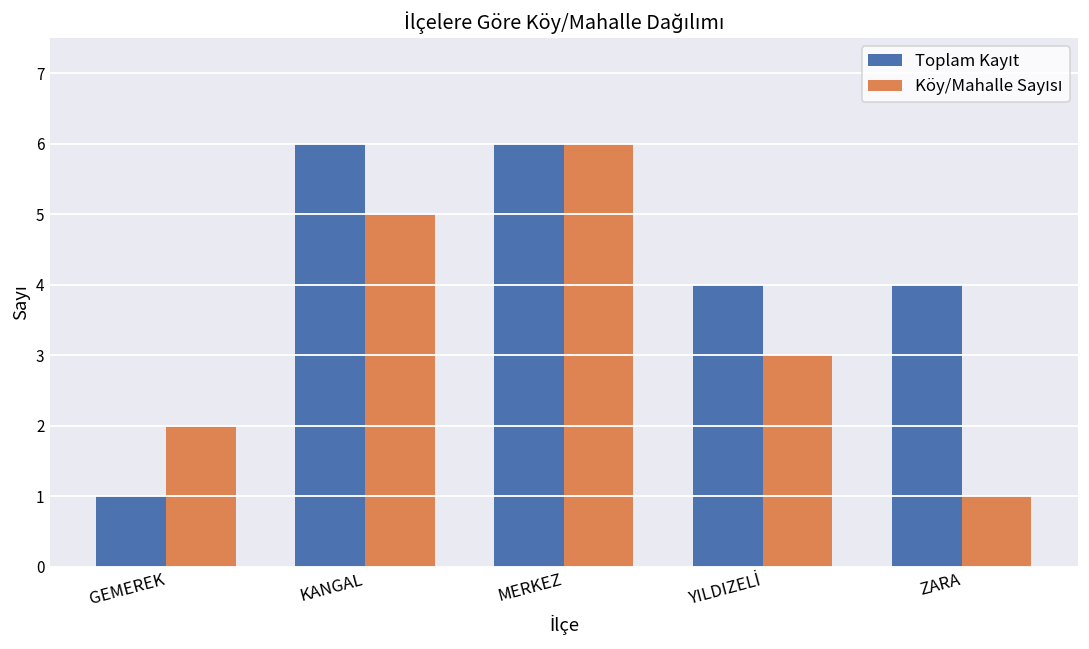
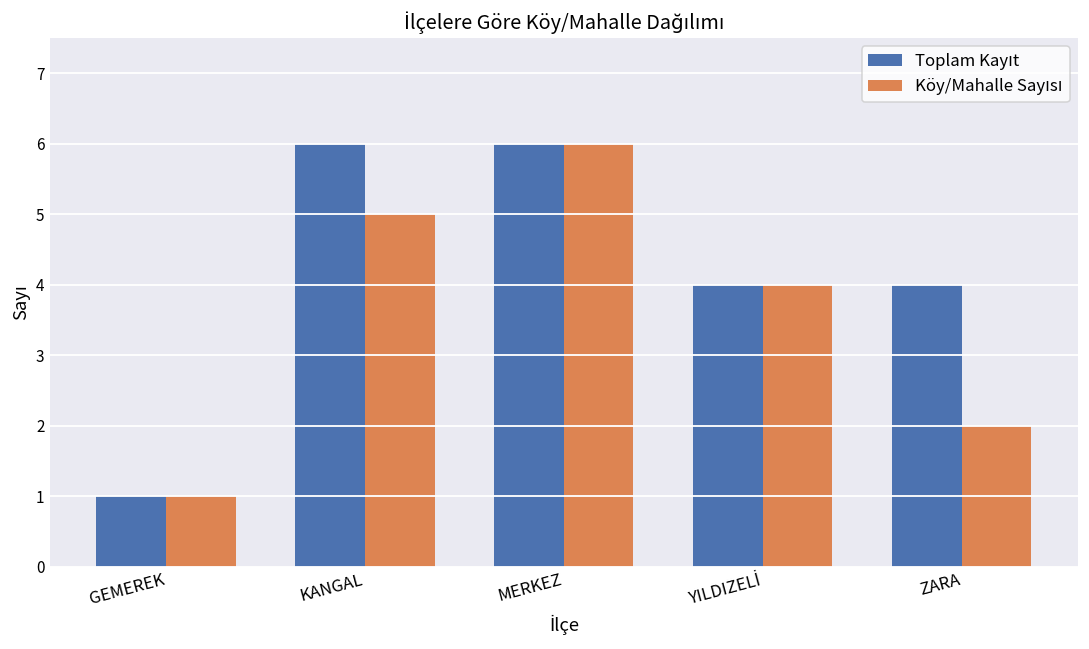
Köy/Mahalle Sayısı, GEMEREK: 2 -> 1
Köy/Mahalle Sayısı, YILDIZELİ: 3 -> 4
Köy/Mahalle Sayısı, ZARA: 1 -> 2
